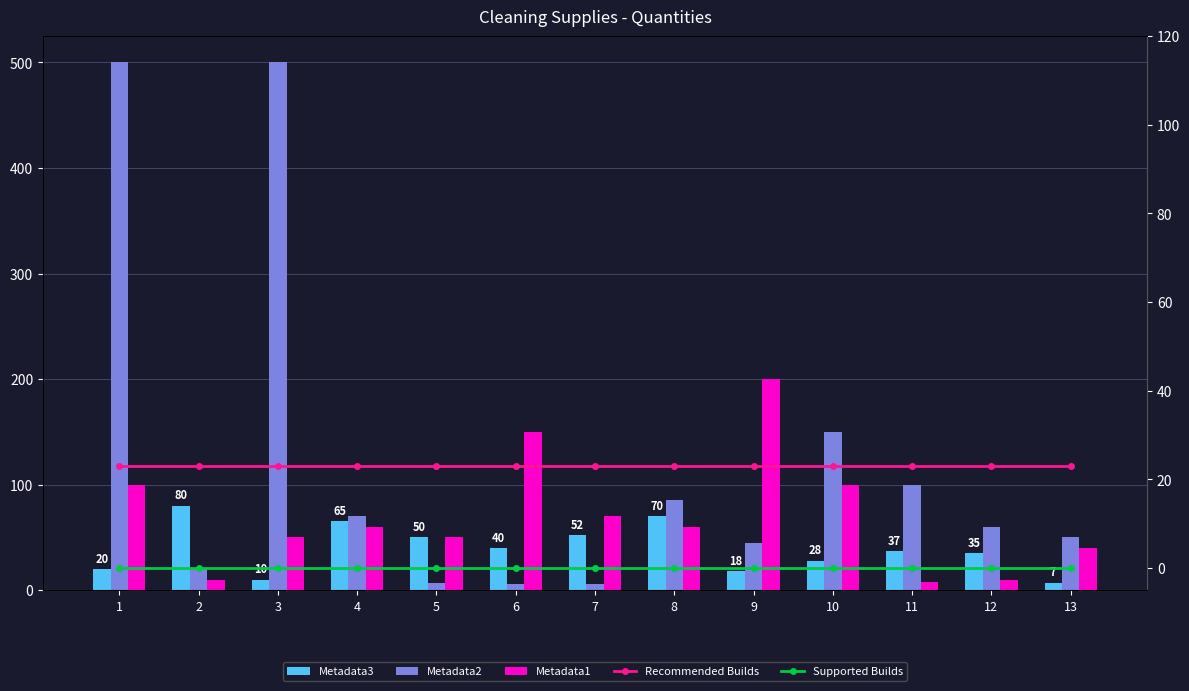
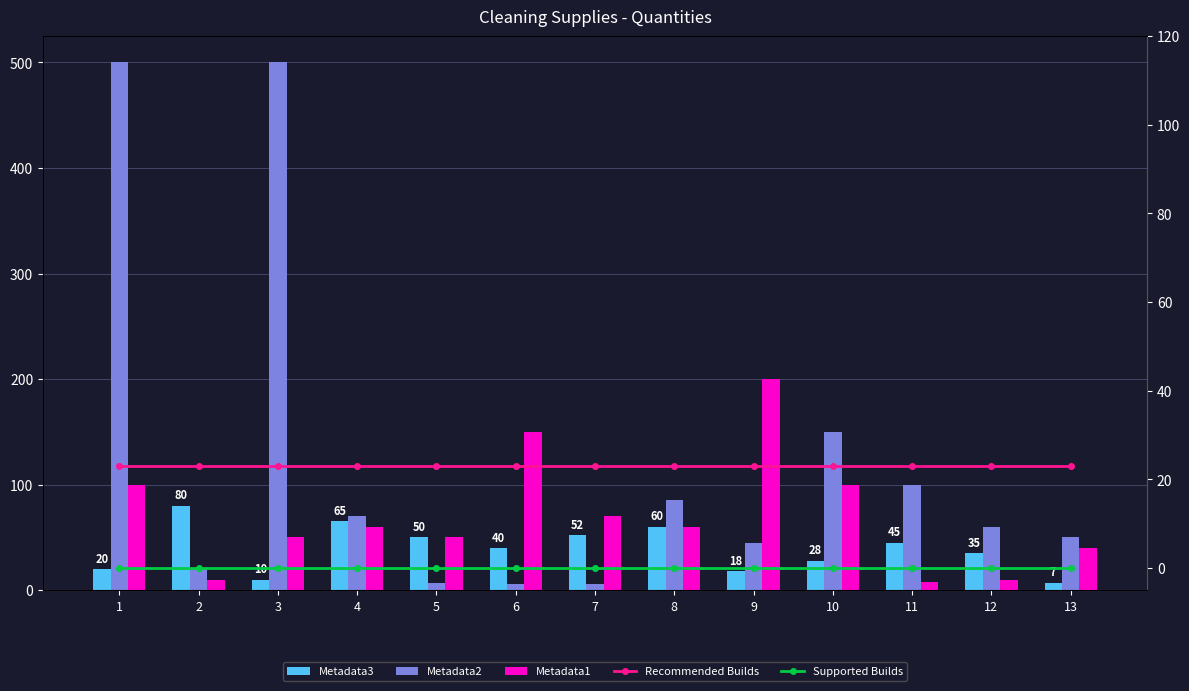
Metadata3, 8: 70 -> 60
Metadata3, 11: 37 -> 45
